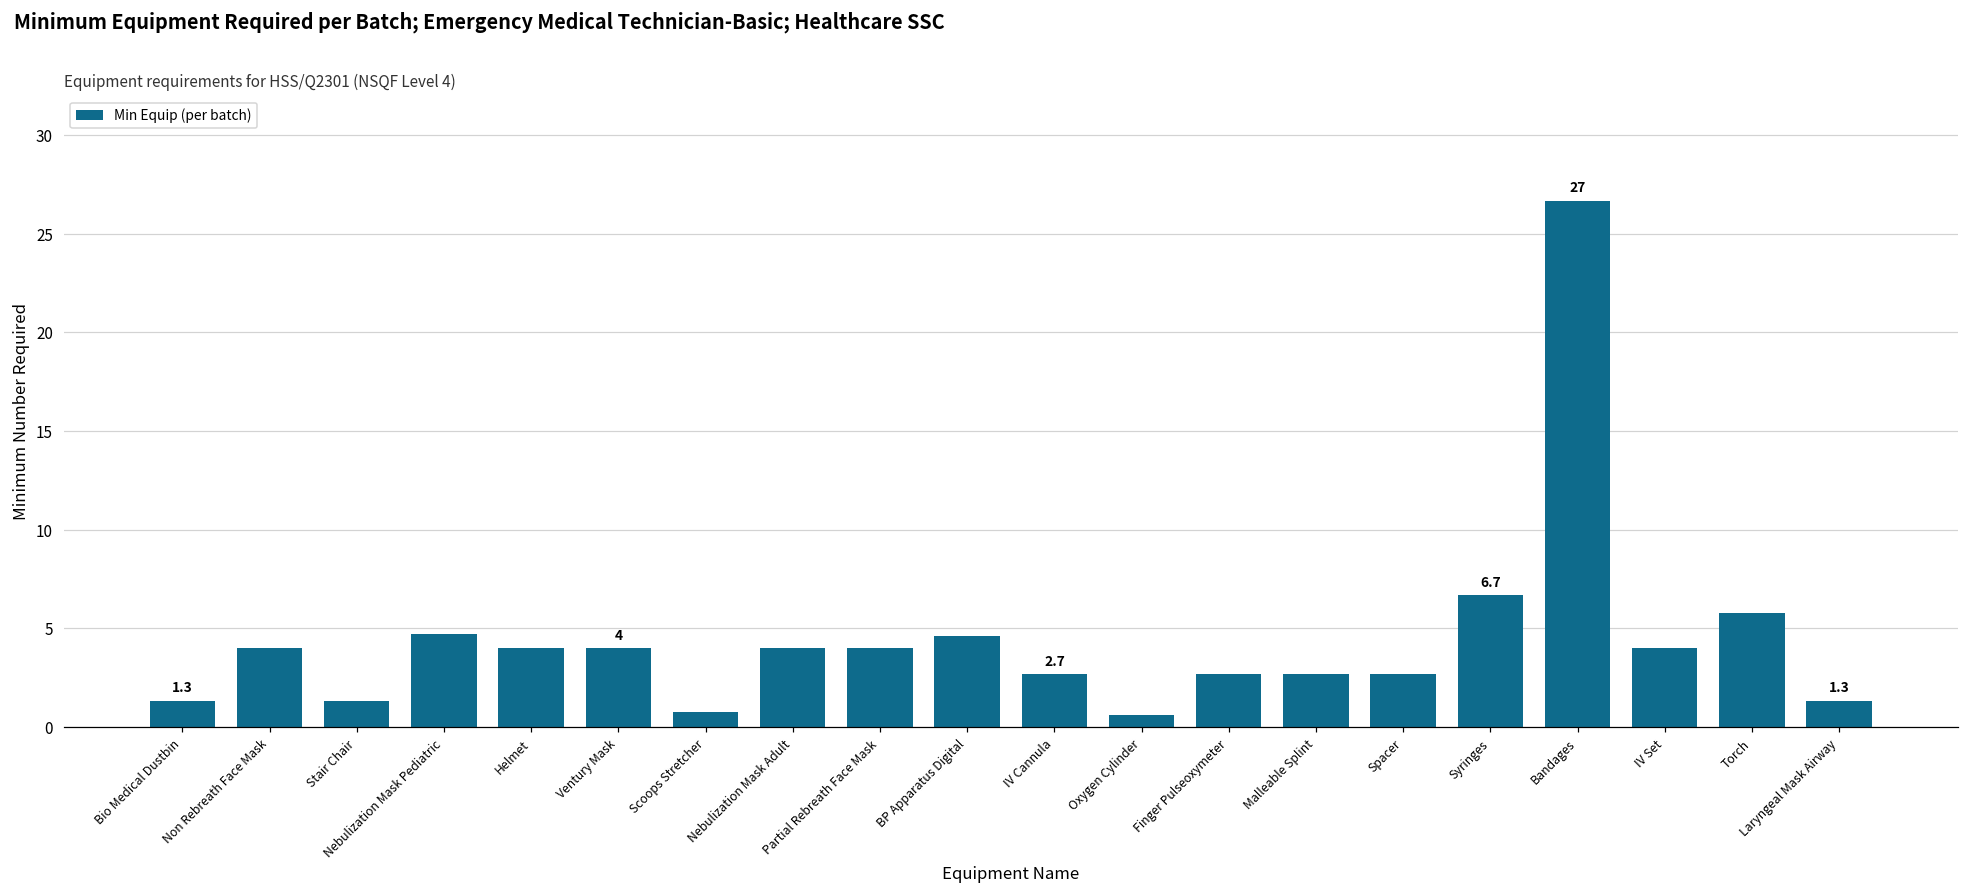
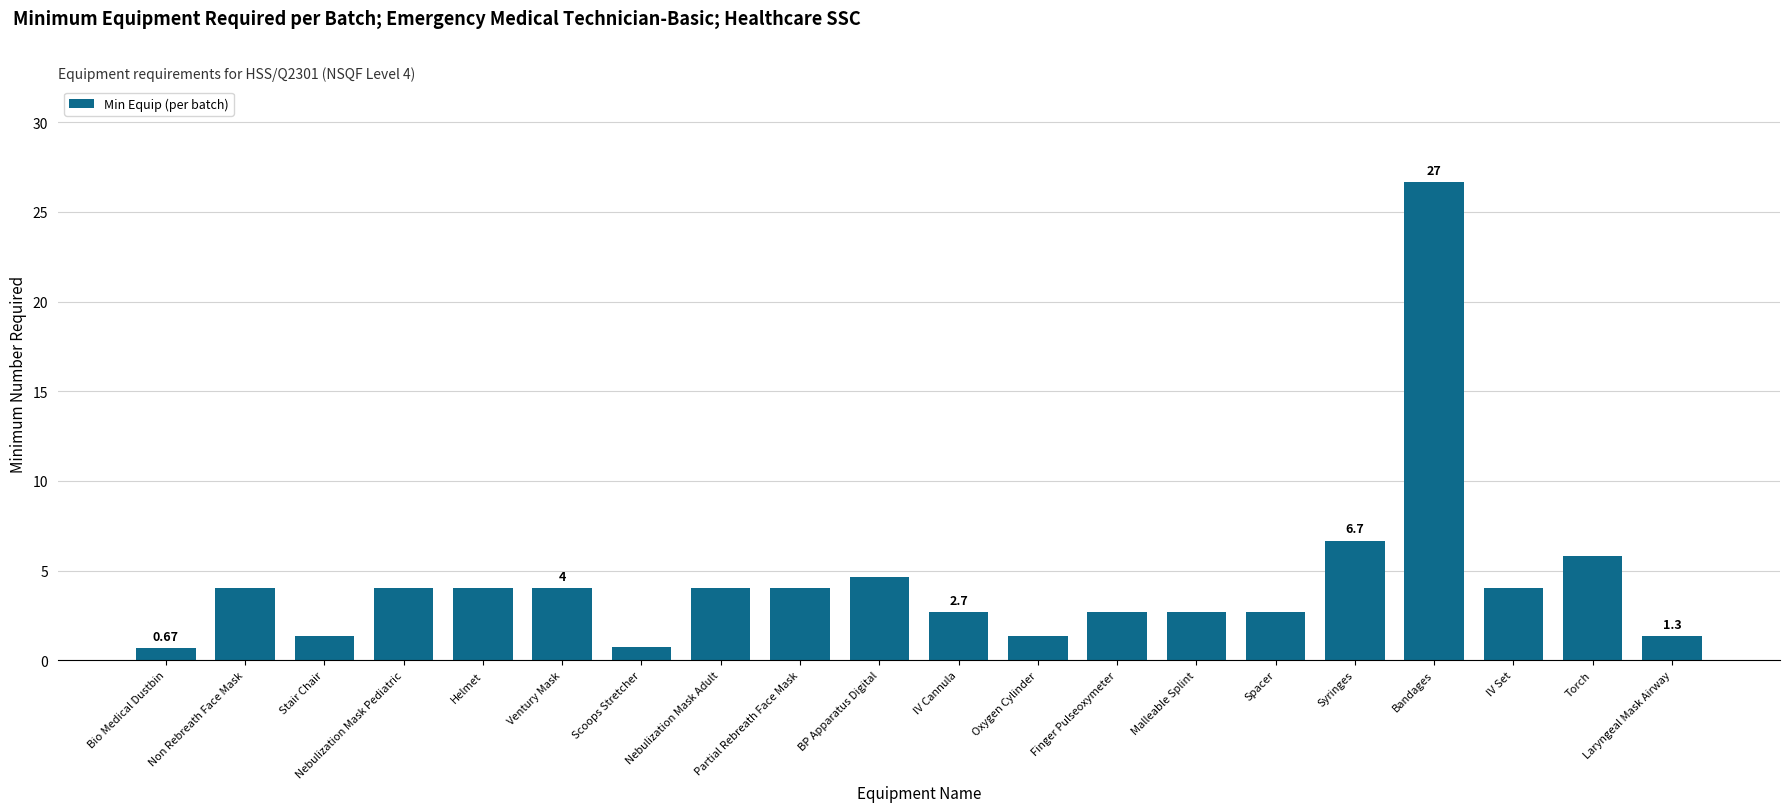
Bio Medical Dustbin: 1.3 -> 0.67
Nebulization Mask Pediatric: 4.7 -> 4.0
Oxygen Cylinder: 0.6 -> 1.3
